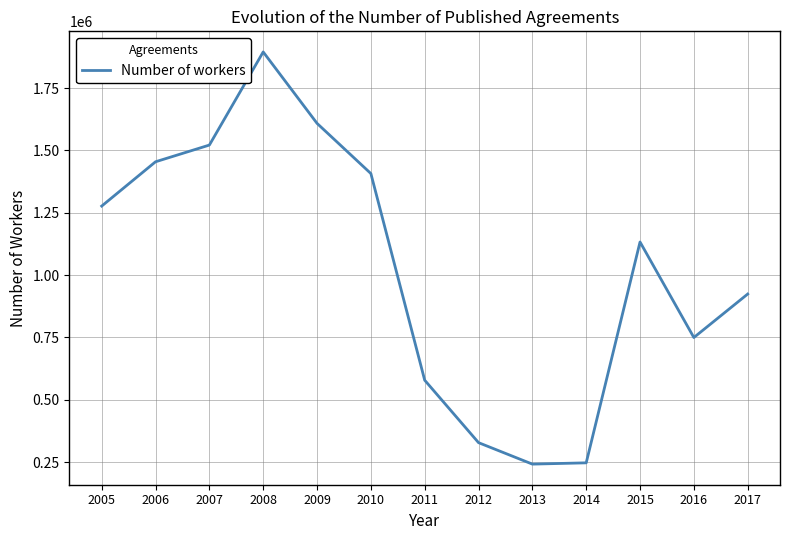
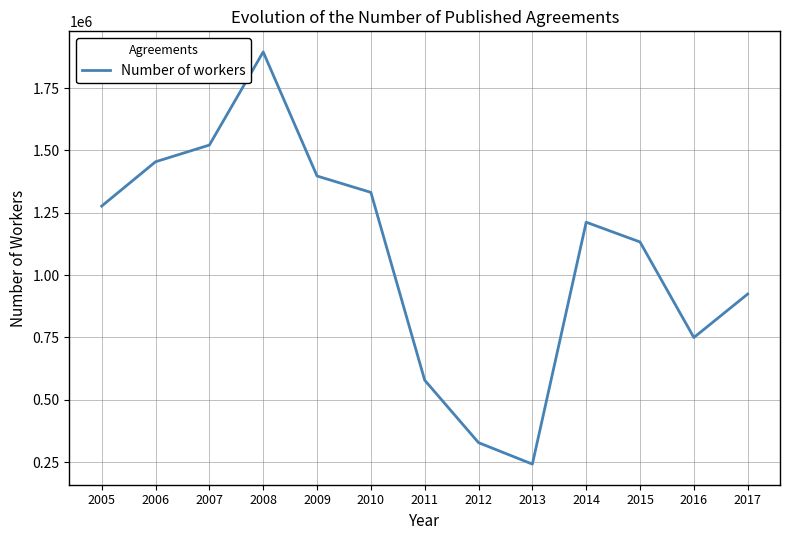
2009: 1610000 -> 1400000
2010: 1410000 -> 1330000
2014: 250000 -> 1210000
